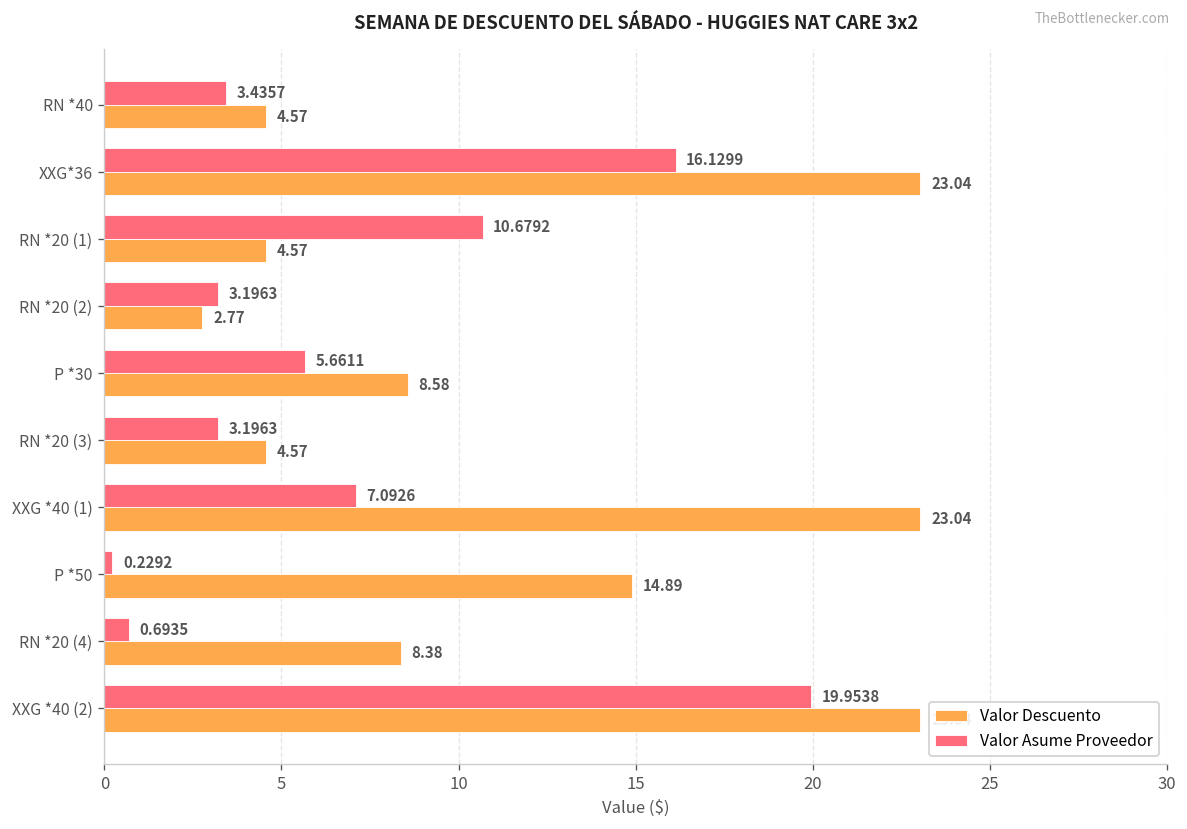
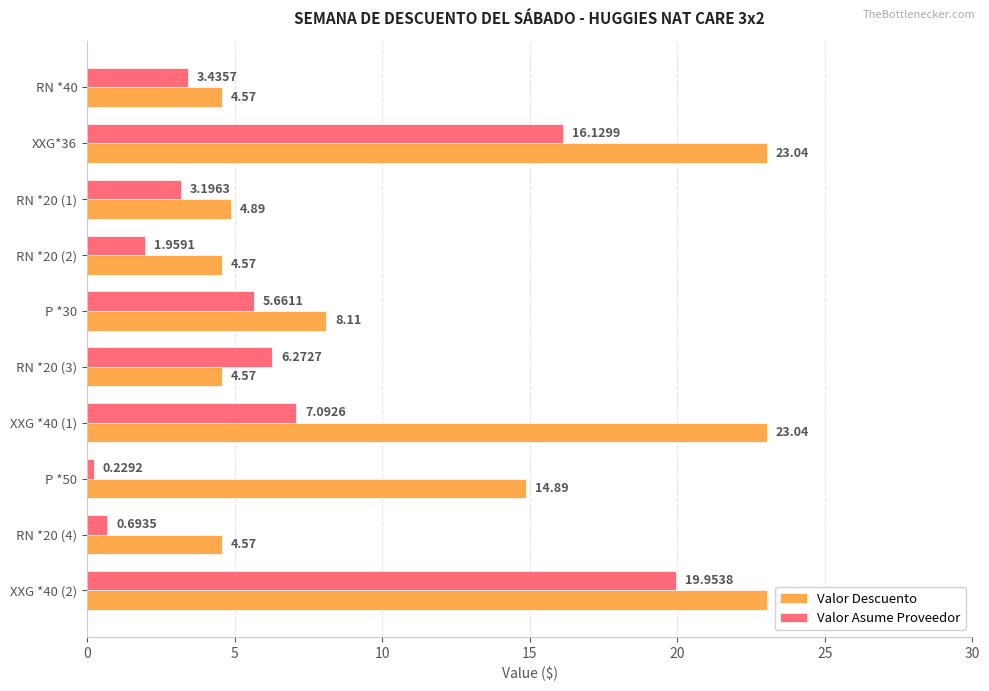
Valor Asume Proveedor, RN *20 (1): 10.6792 -> 3.1963
Valor Descuento, RN *20 (1): 4.57 -> 4.89
Valor Asume Proveedor, RN *20 (2): 3.1963 -> 1.9591
Valor Descuento, RN *20 (2): 2.77 -> 4.57
Valor Descuento, P *30: 8.58 -> 8.11
Valor Asume Proveedor, RN *20 (3): 3.1963 -> 6.2727
Valor Descuento, RN *20 (4): 8.38 -> 4.57
